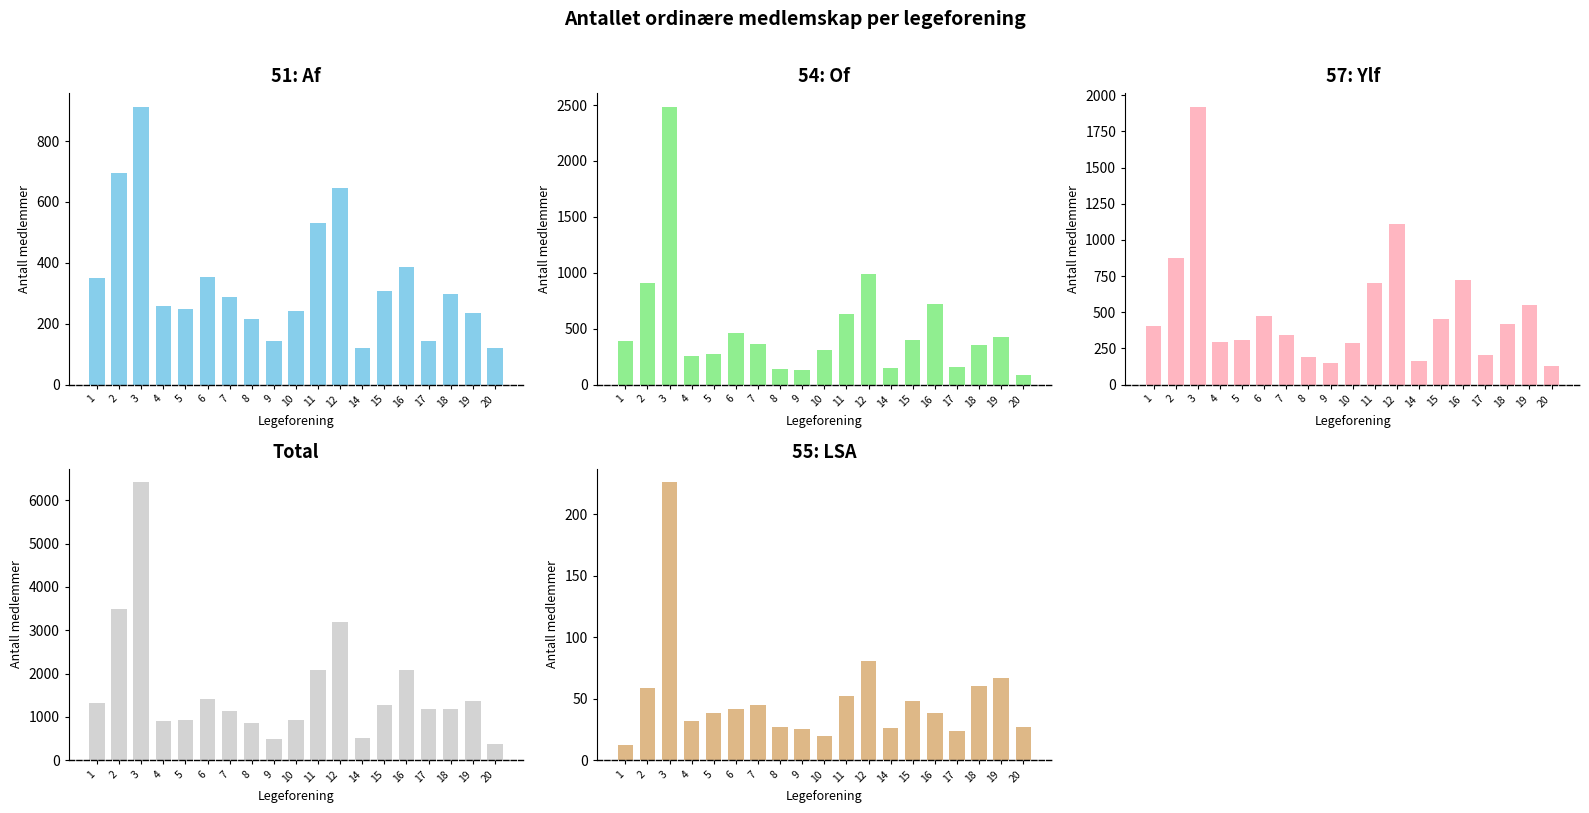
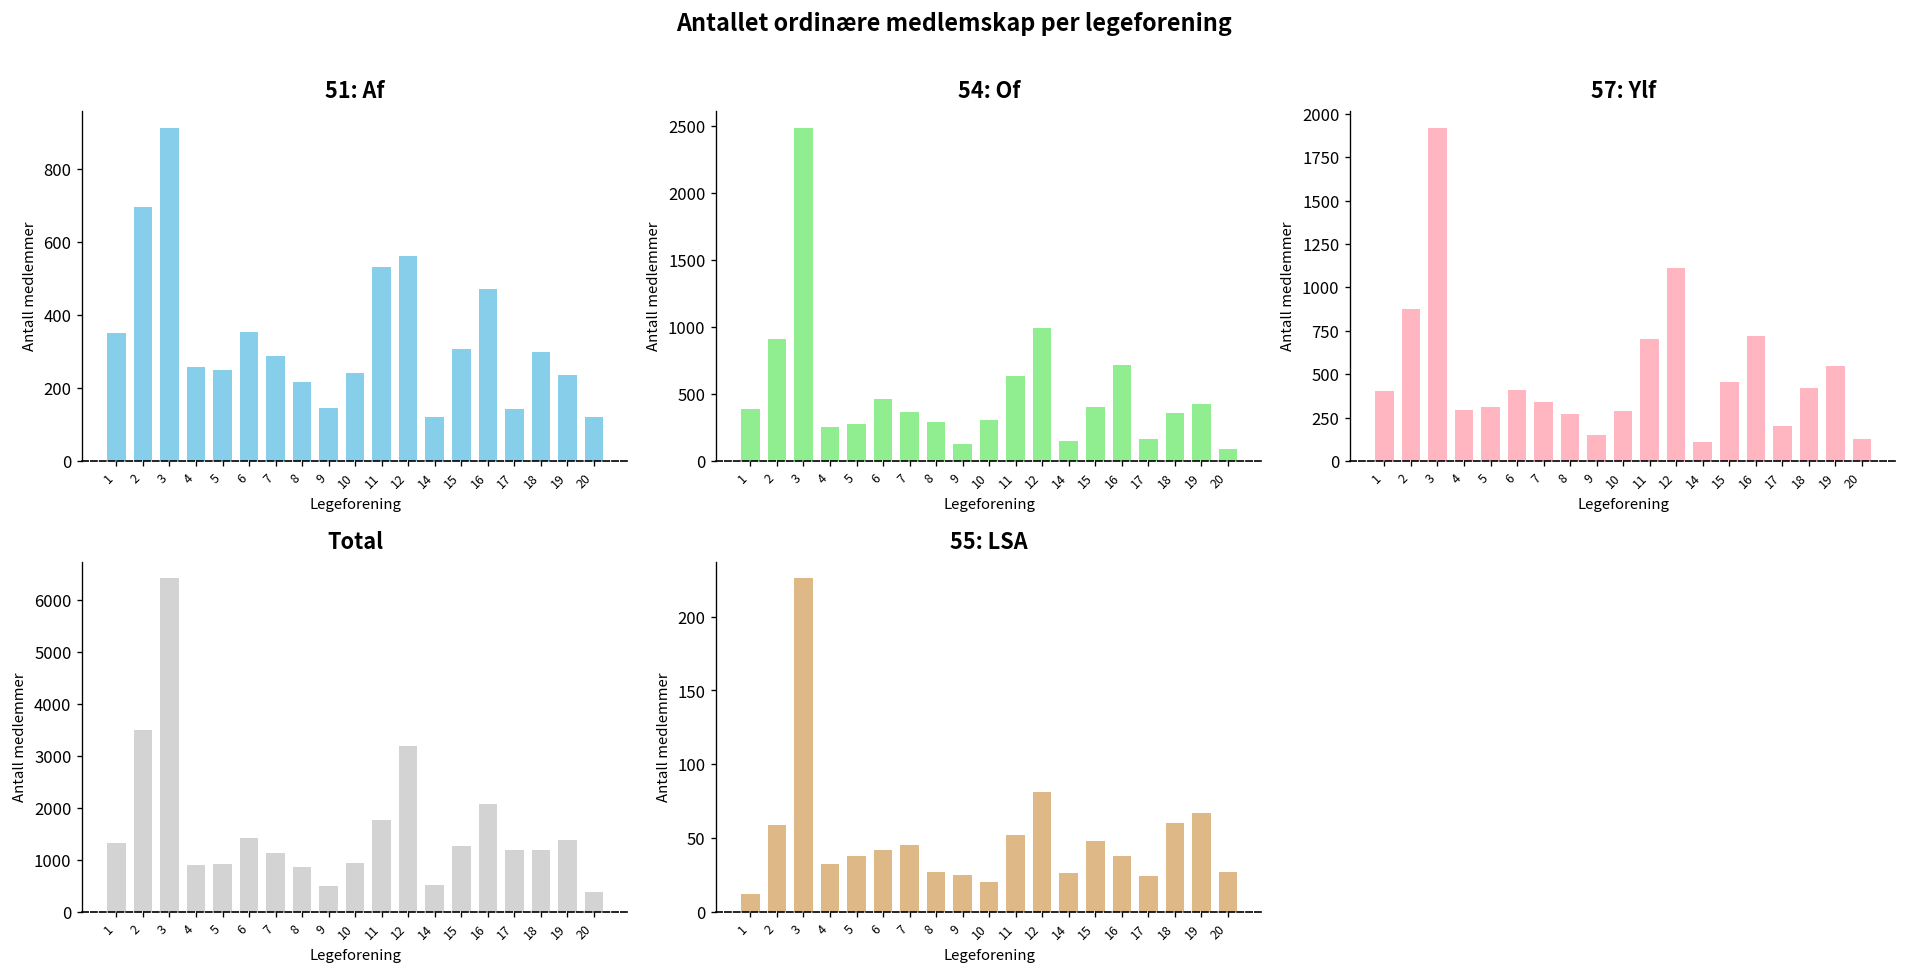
51: Af, 12: 650 -> 560
51: Af, 16: 390 -> 470
54: Of, 8: 140 -> 290
57: Ylf, 6: 470 -> 410
57: Ylf, 8: 190 -> 270
57: Ylf, 14: 170 -> 110
Total, 11: 2100 -> 1800
